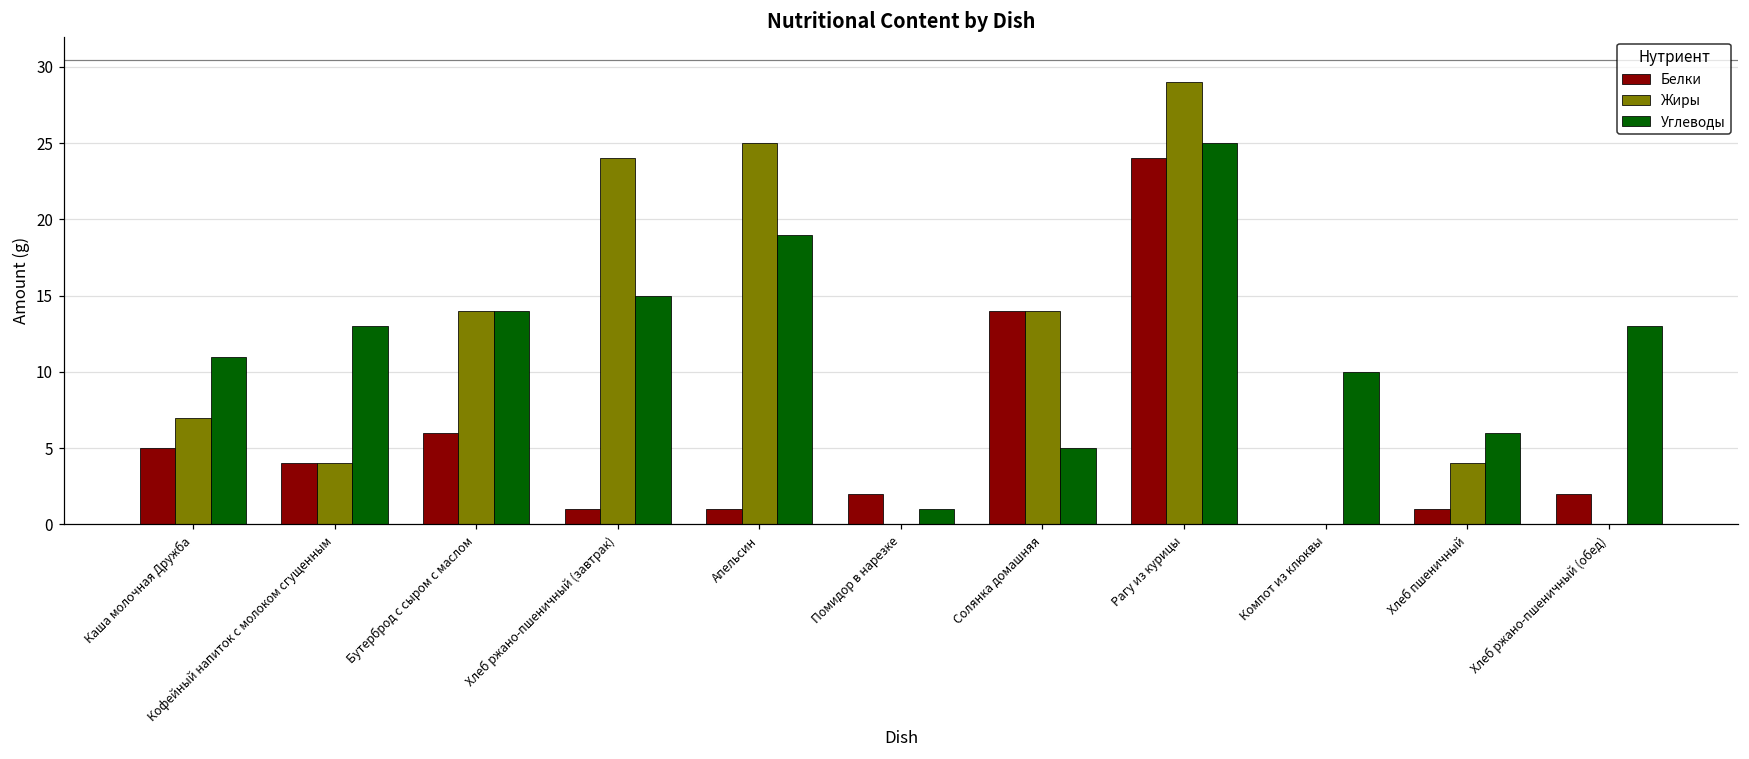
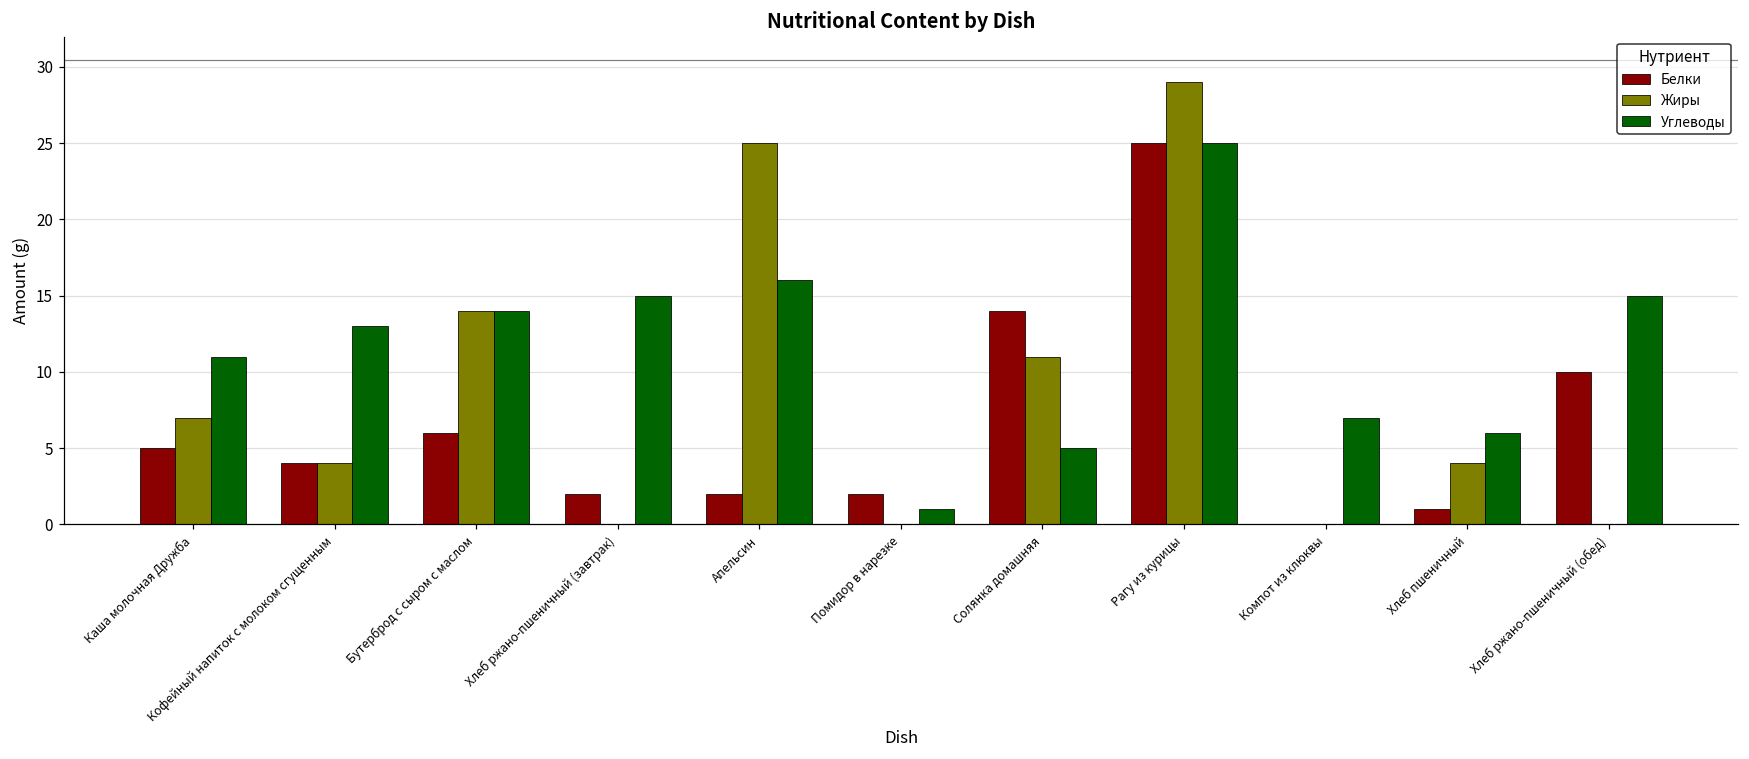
Белки, Хлеб ржано-пшеничный (завтрак): 1 -> 2
Жиры, Хлеб ржано-пшеничный (завтрак): 24 -> 0
Белки, Апельсин: 1 -> 2
Углеводы, Апельсин: 19 -> 16
Жиры, Солянка домашняя: 14 -> 11
Белки, Рагу из курицы: 24 -> 25
Углеводы, Компот из клюквы: 10 -> 7
Белки, Хлеб ржано-пшеничный (обед): 2 -> 10
Углеводы, Хлеб ржано-пшеничный (обед): 13 -> 15
